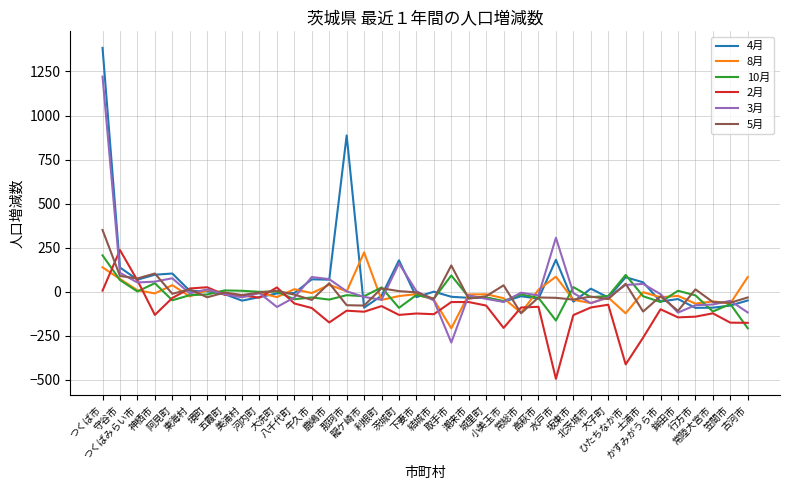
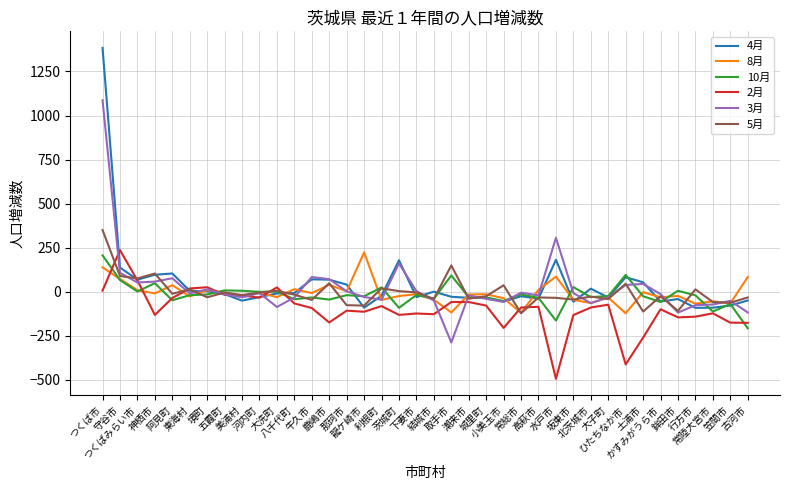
3月, つくば市: 1220 -> 1090
4月, 那珂市: 890 -> 40
8月, 取手市: -210 -> -120
